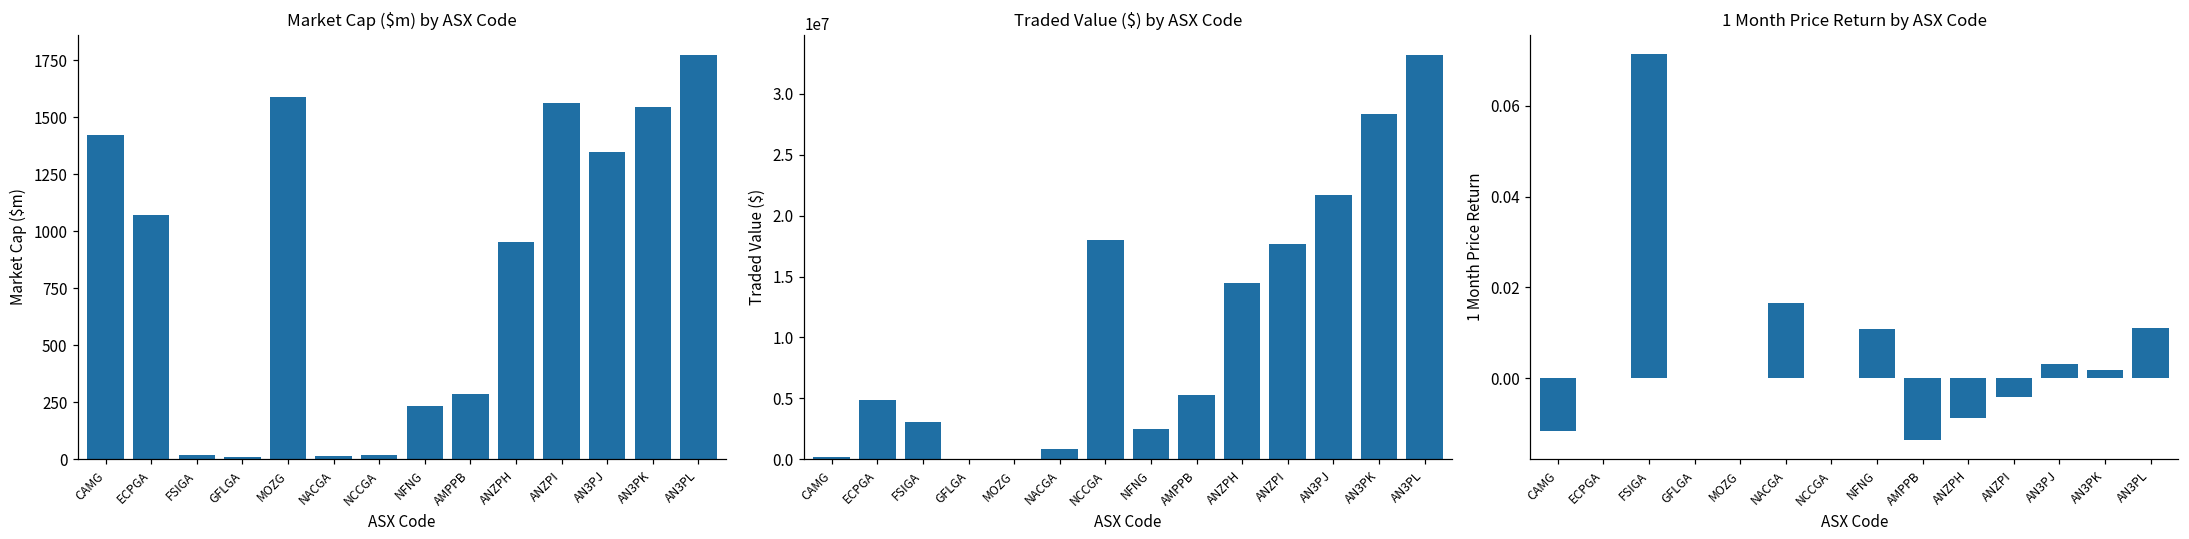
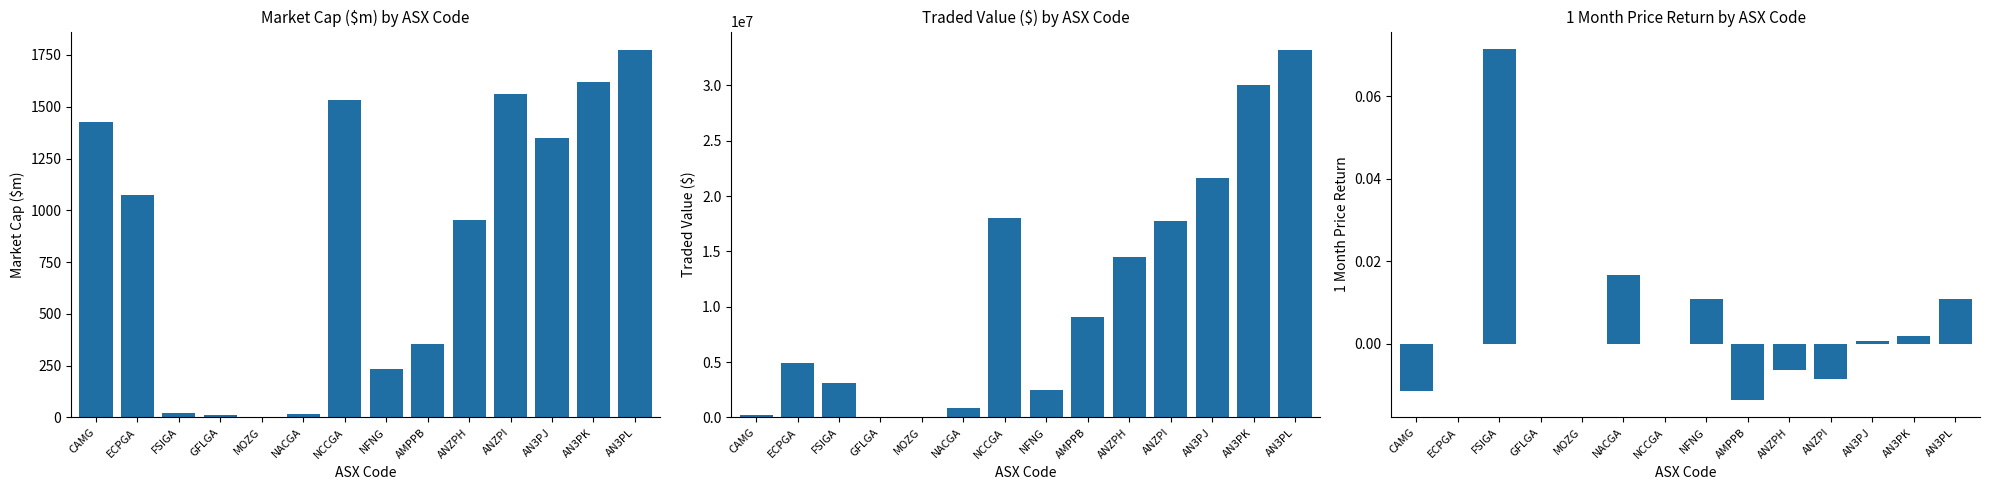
Market Cap ($m) by ASX Code, MOZG: 1590 -> 0
Market Cap ($m) by ASX Code, NCCGA: 20 -> 1530
Market Cap ($m) by ASX Code, AMPPB: 280 -> 350
Market Cap ($m) by ASX Code, AN3PK: 1550 -> 1620
Traded Value ($) by ASX Code, AMPPB: 5300000 -> 9100000
Traded Value ($) by ASX Code, AN3PK: 28300000 -> 30000000
1 Month Price Return by ASX Code, ANZPH: -0.009 -> -0.006
1 Month Price Return by ASX Code, ANZPI: -0.004 -> -0.009
1 Month Price Return by ASX Code, AN3PJ: 0.003 -> 0.001
